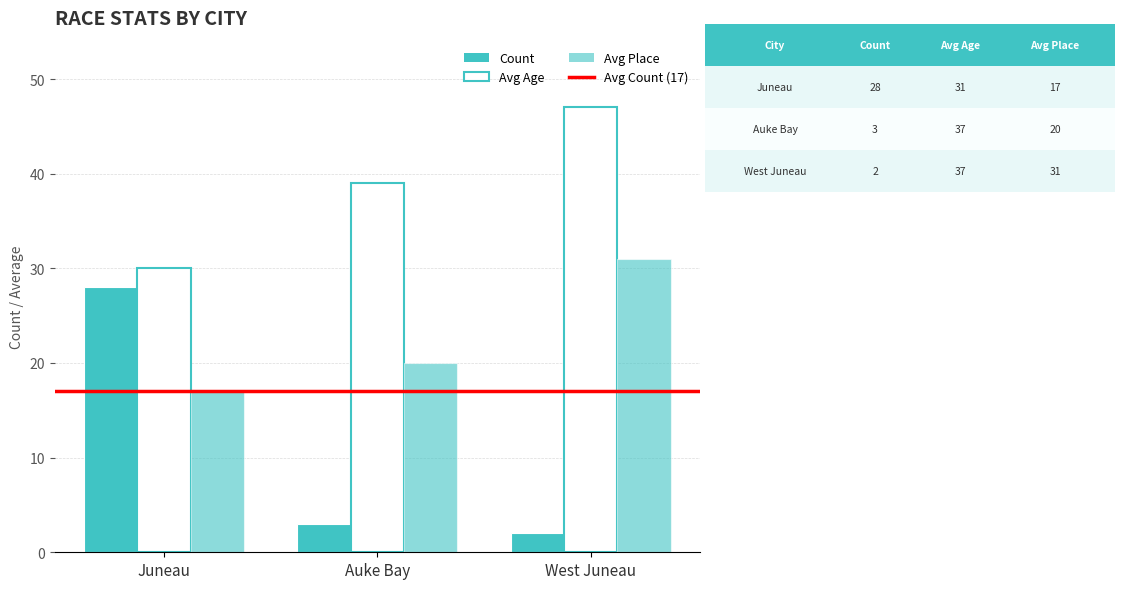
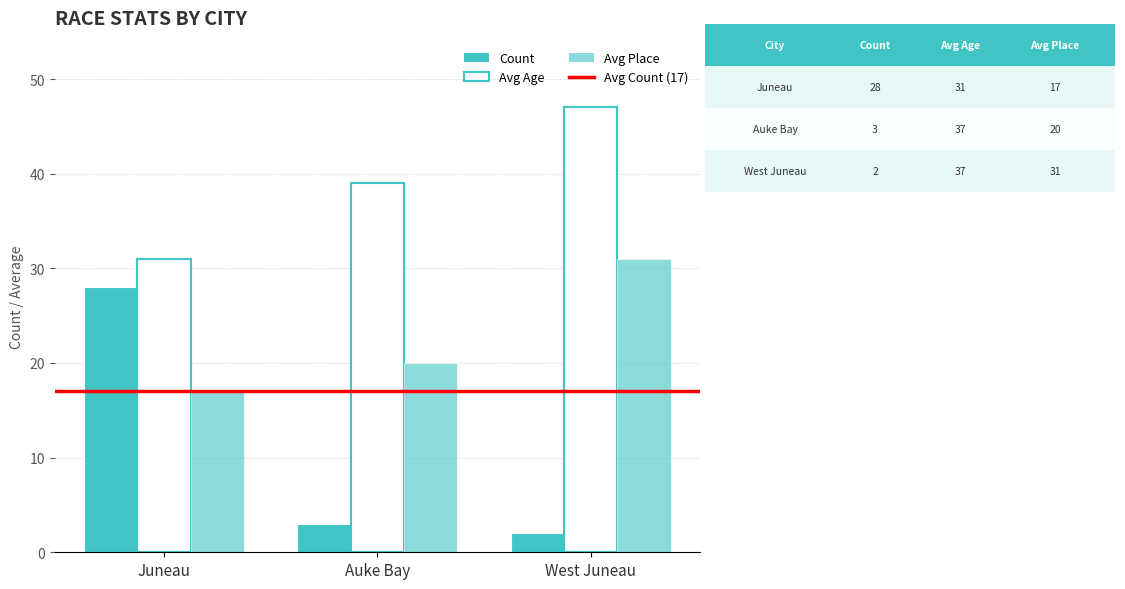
Avg Age, Juneau: 30 -> 31
